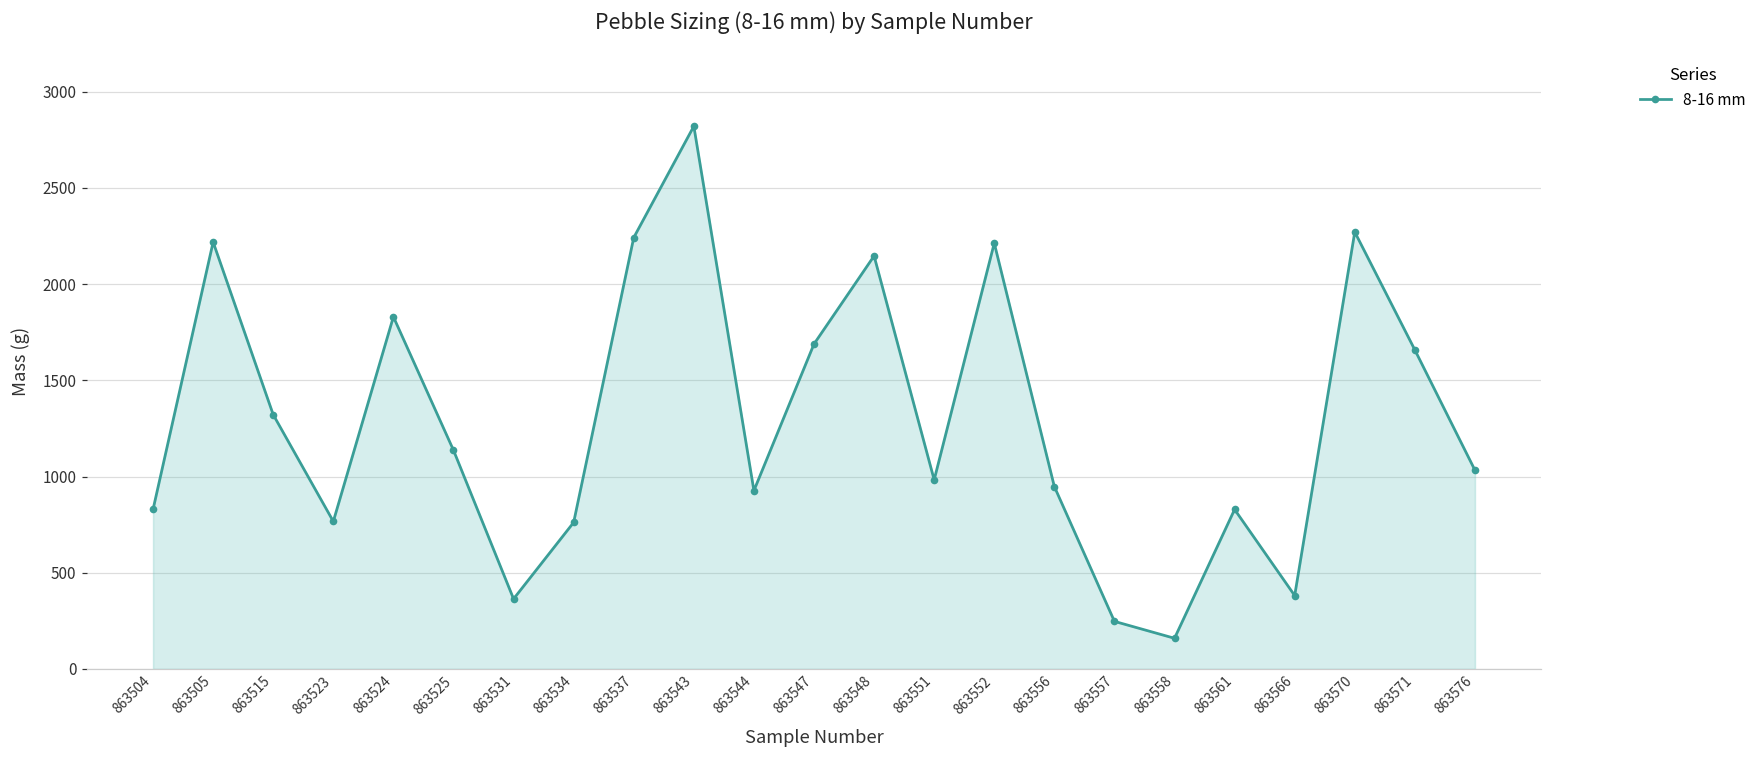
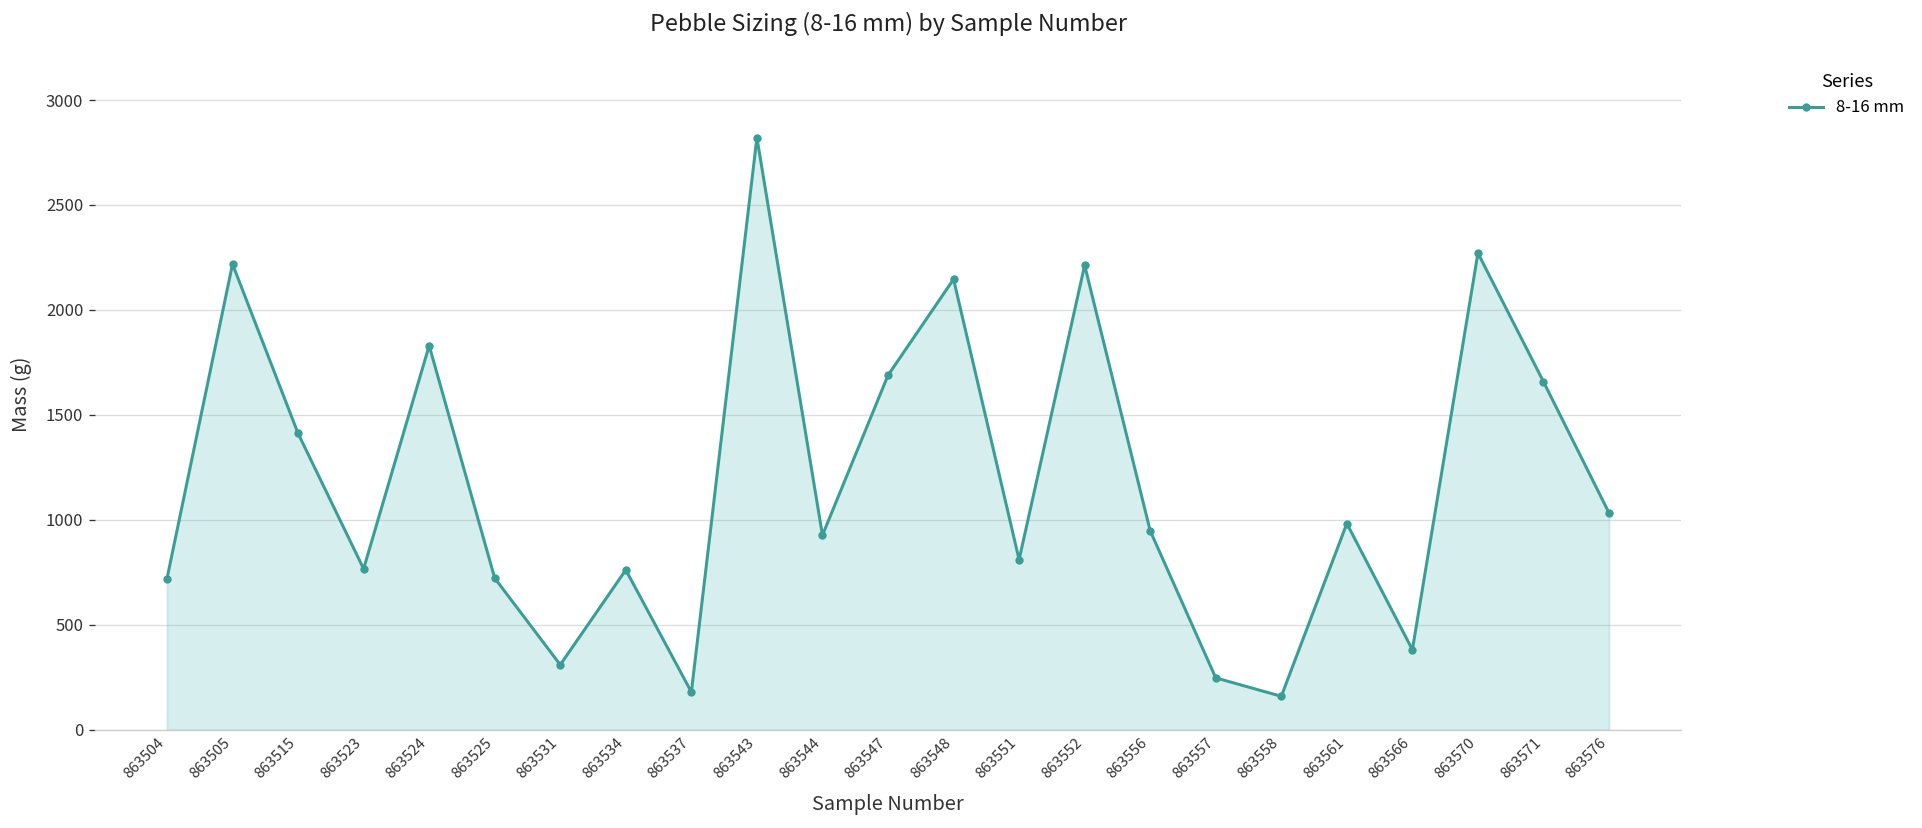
863504: 830 -> 720
863515: 1320 -> 1410
863525: 1140 -> 720
863531: 360 -> 310
863537: 2240 -> 180
863551: 980 -> 810
863561: 830 -> 980
